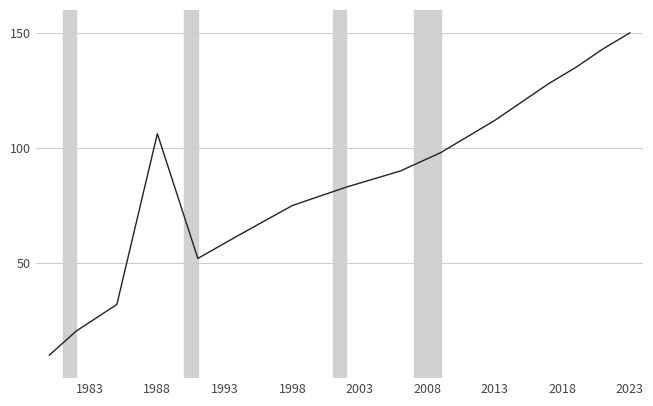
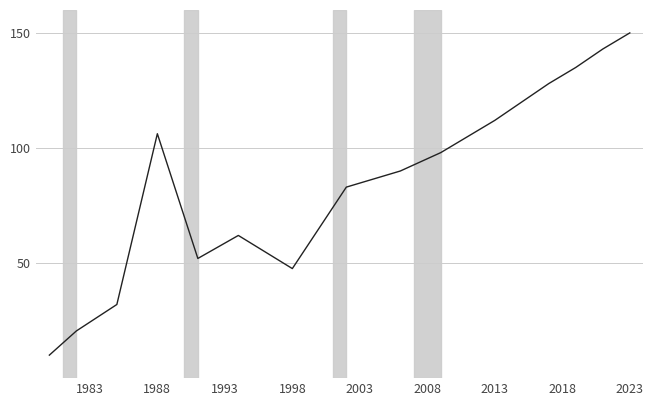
1998: 75 -> 48
